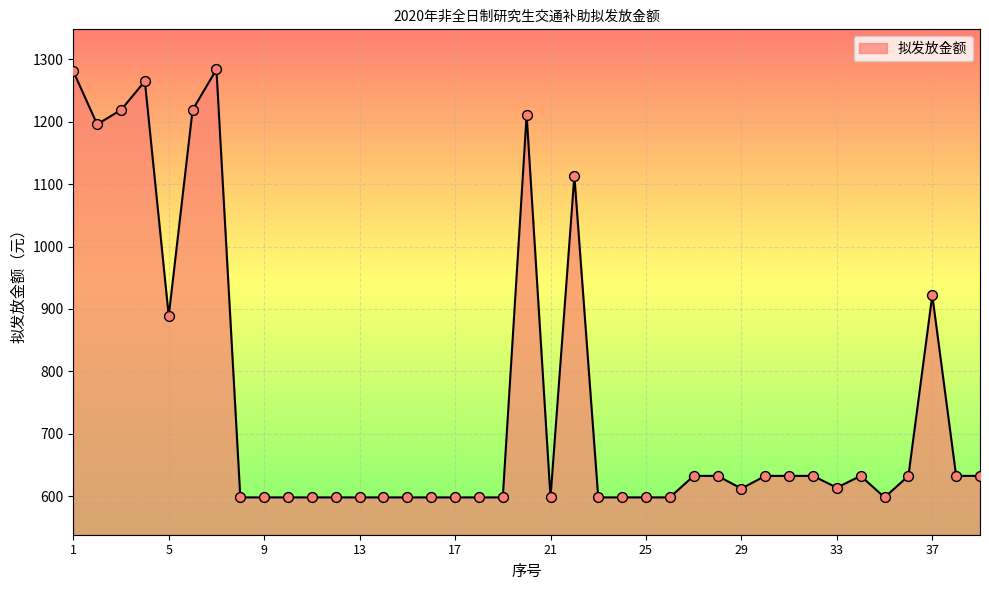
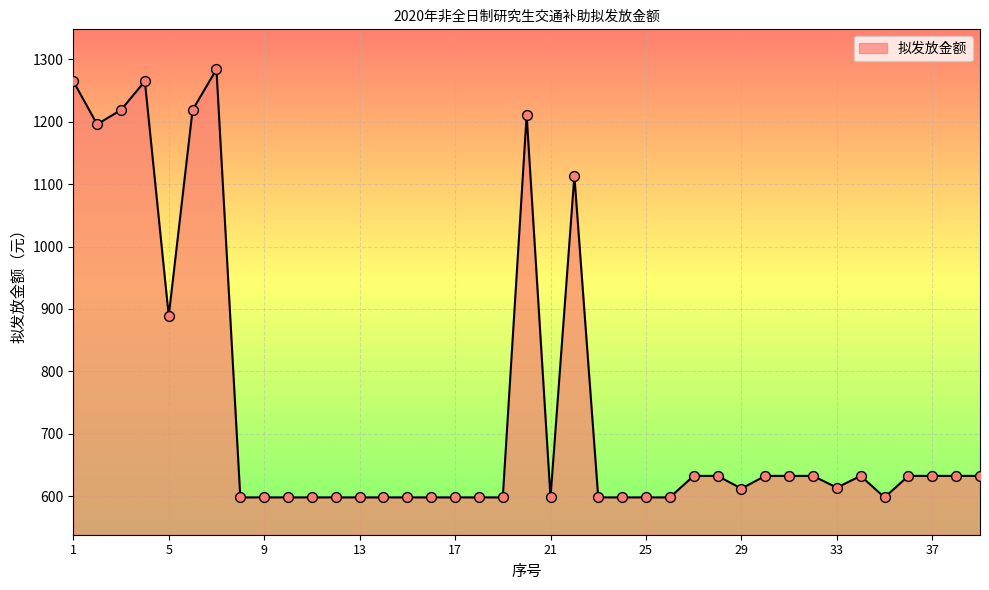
1: 1280 -> 1270
37: 920 -> 630
